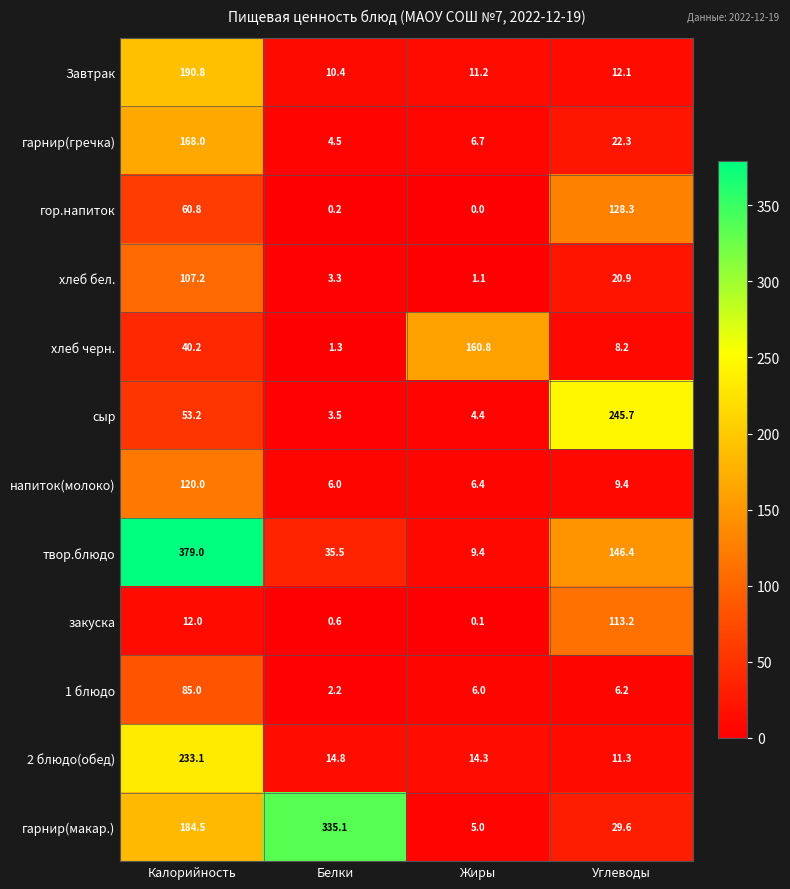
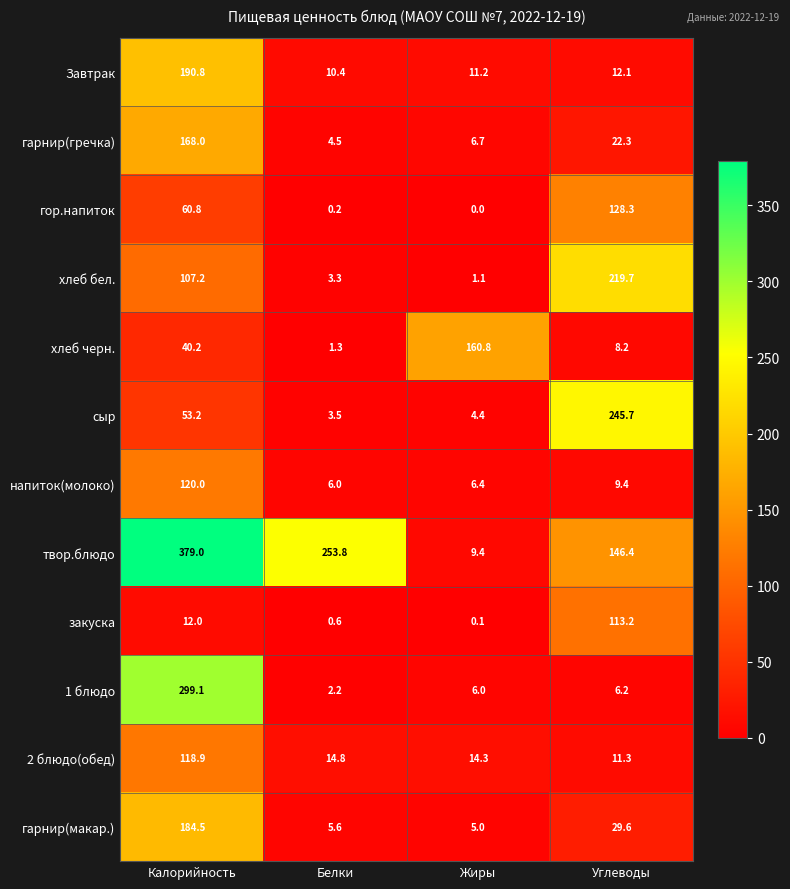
хлеб бел., Углеводы: 20.9 -> 219.7
твор.блюдо, Белки: 35.5 -> 253.8
1 блюдо, Калорийность: 85.0 -> 299.1
2 блюдо(обед), Калорийность: 233.1 -> 118.9
гарнир(макар.), Белки: 335.1 -> 5.6
